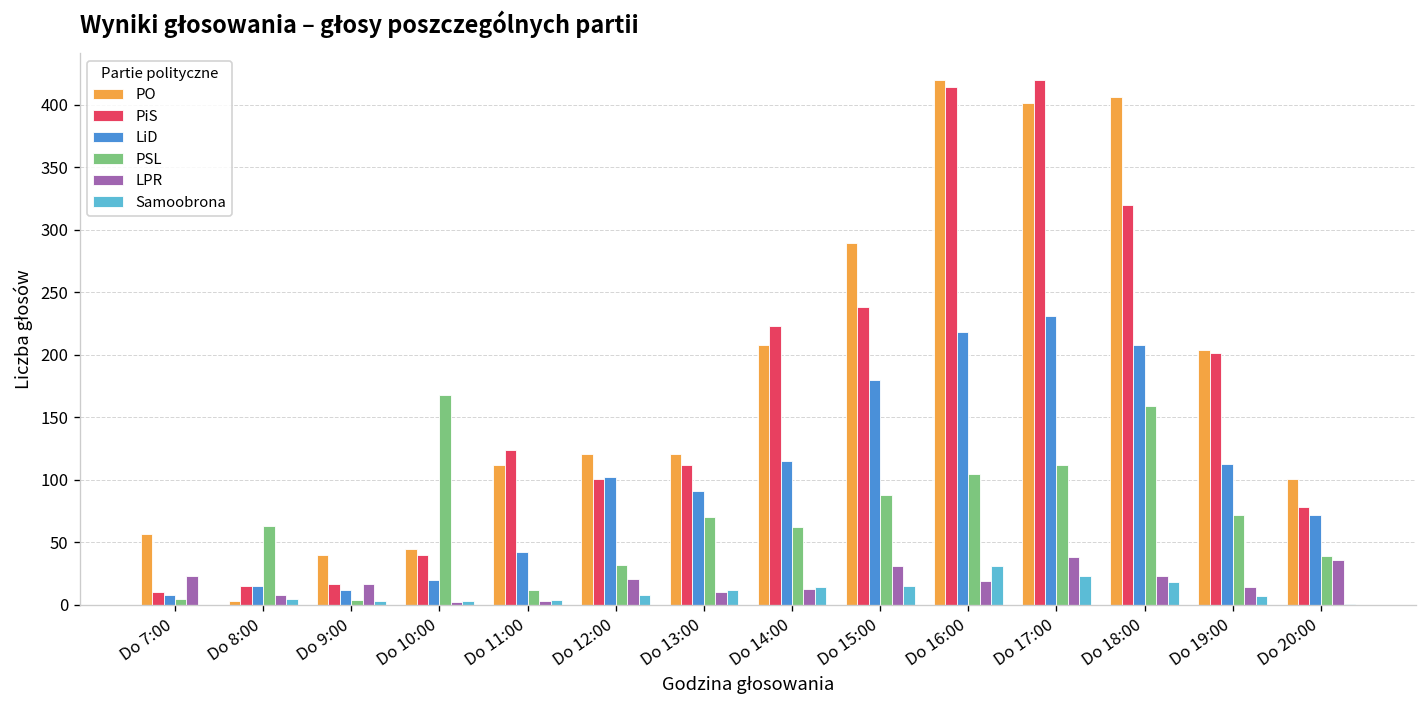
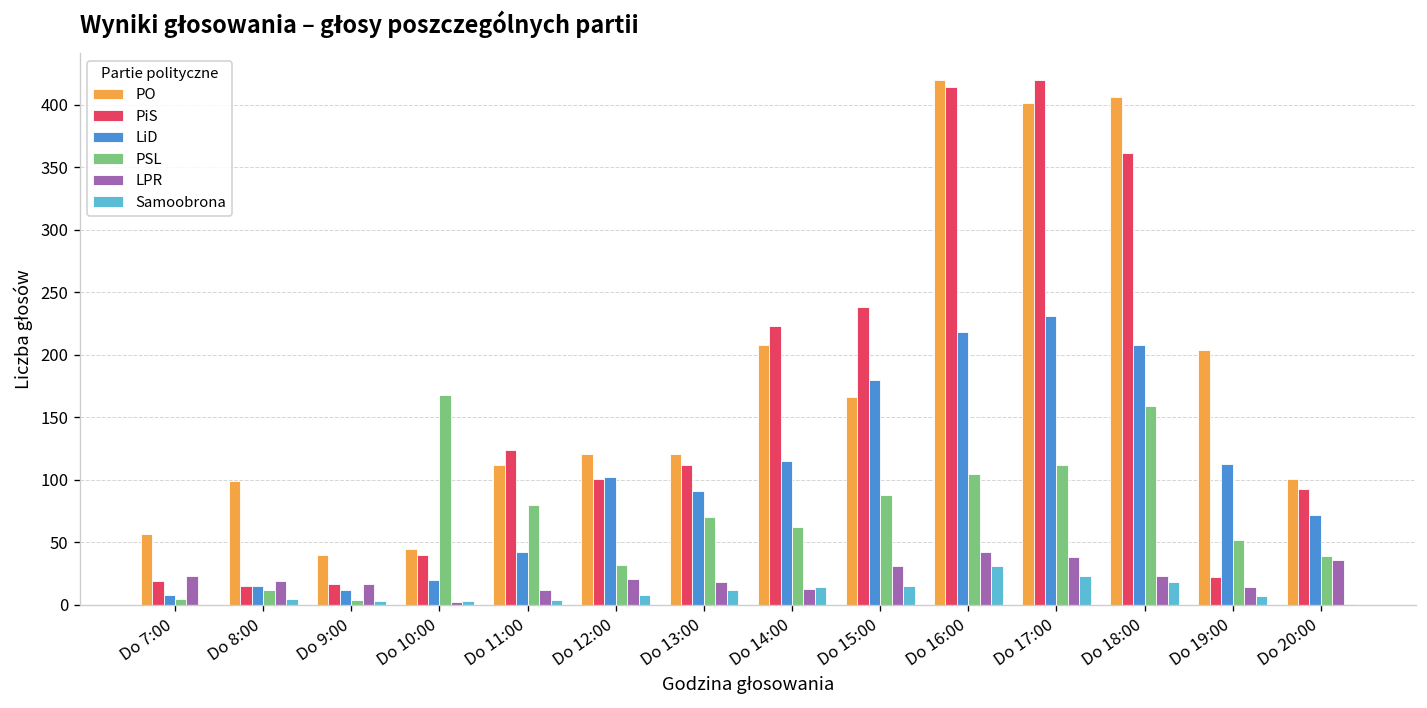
PiS, Do 7:00: 10 -> 19
PO, Do 8:00: 3 -> 99
PSL, Do 8:00: 63 -> 12
LPR, Do 8:00: 8 -> 19
PSL, Do 11:00: 12 -> 80
LPR, Do 11:00: 3 -> 12
LPR, Do 13:00: 10 -> 18
PO, Do 15:00: 289 -> 166
LPR, Do 16:00: 19 -> 42
PiS, Do 18:00: 320 -> 361
PiS, Do 19:00: 201 -> 22
PSL, Do 19:00: 72 -> 52
PiS, Do 20:00: 78 -> 93
